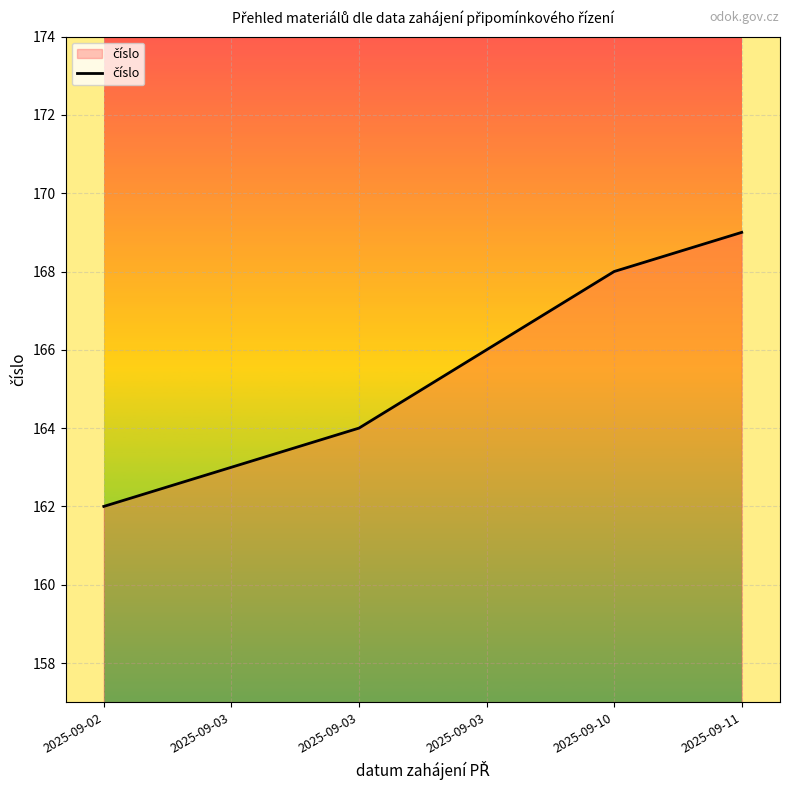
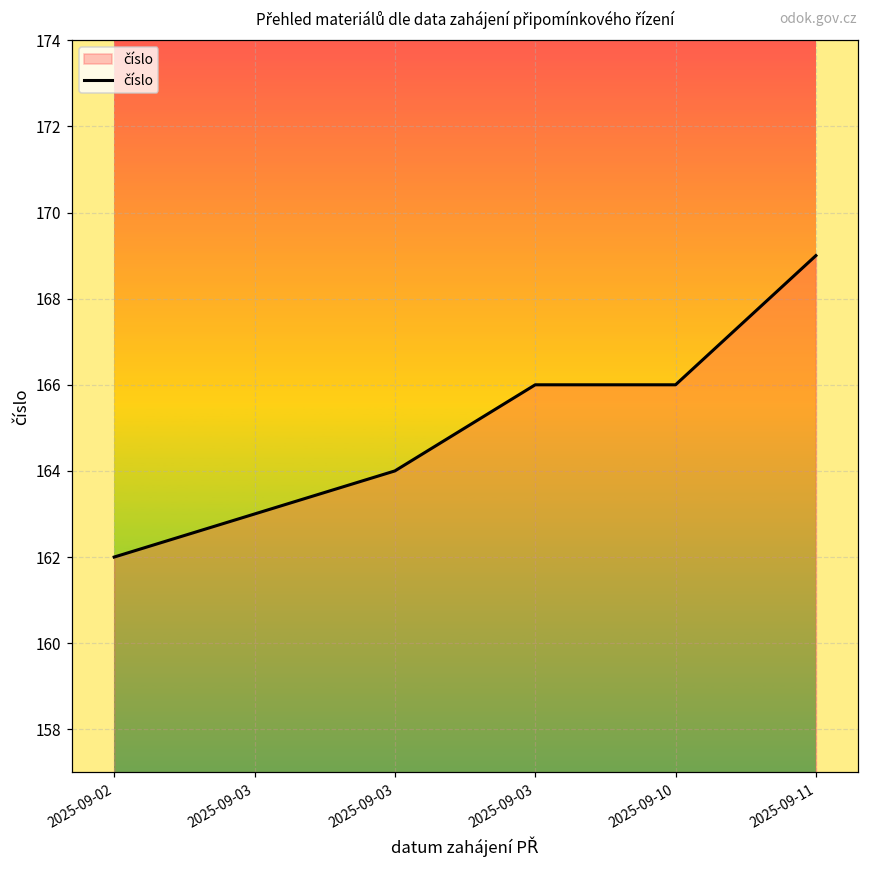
2025-09-10: 168 -> 166
